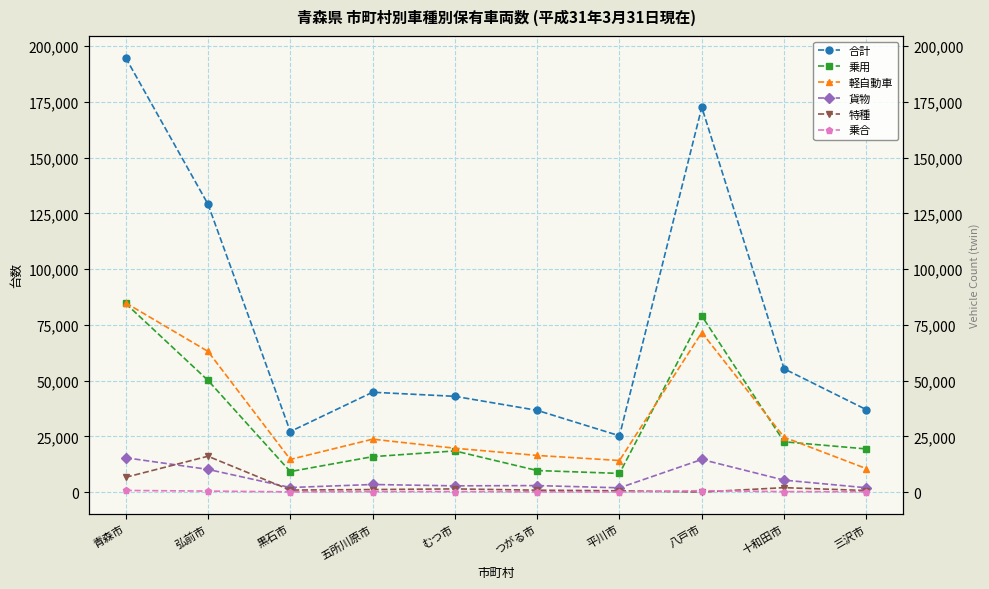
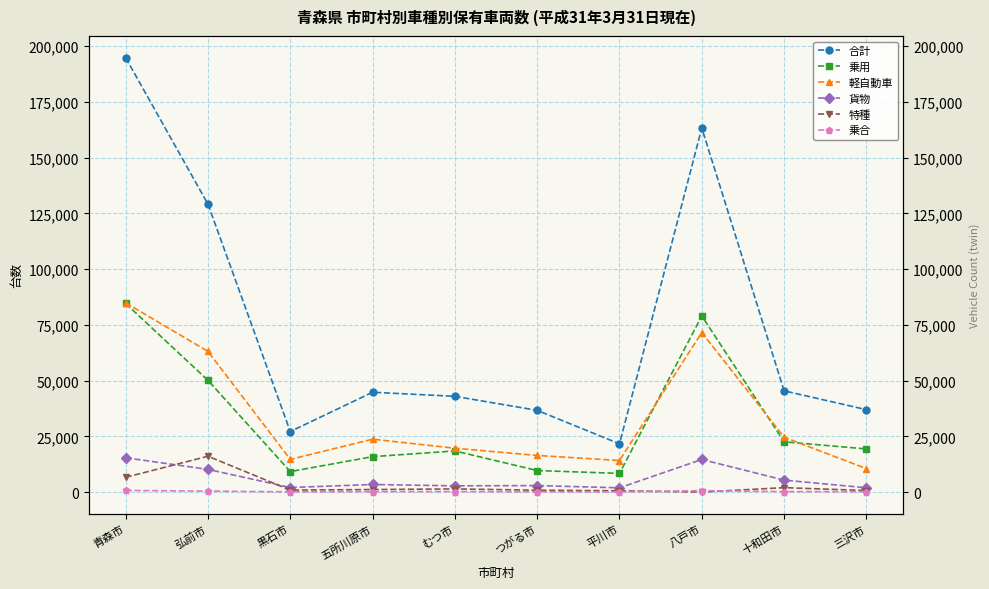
合計, 平川市: 25,000 -> 22,000
合計, 八戸市: 173,000 -> 163,000
合計, 十和田市: 55,000 -> 45,000
